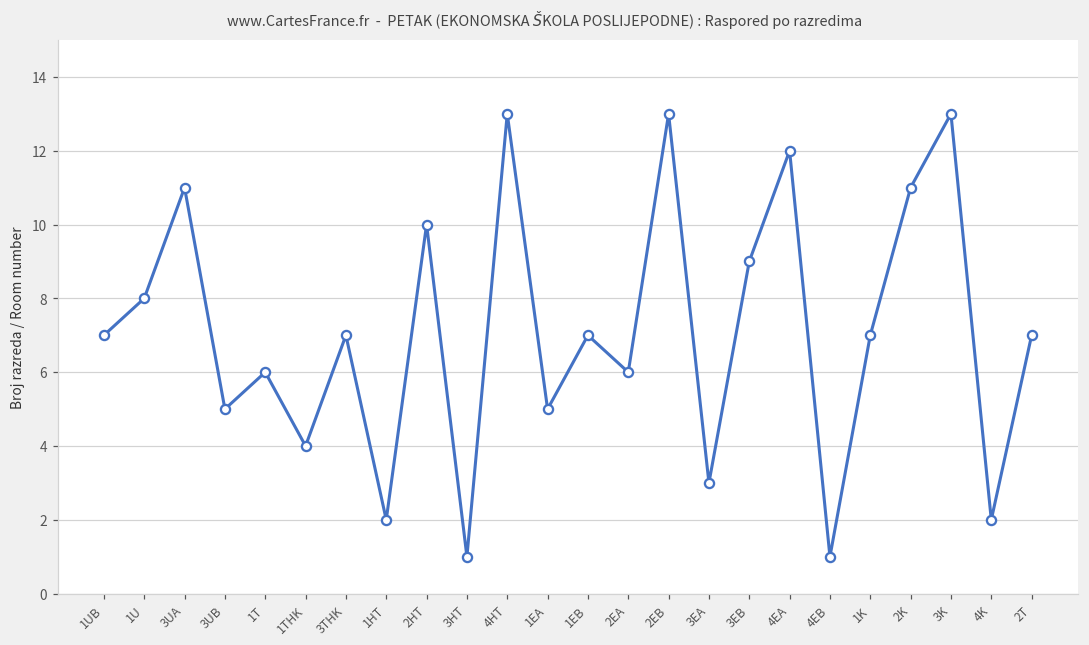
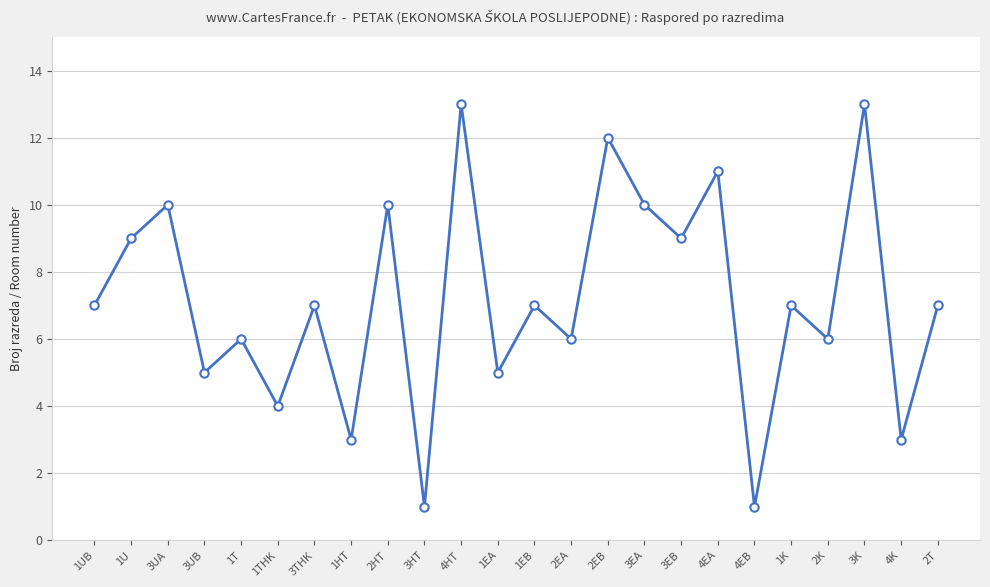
1U: 8 -> 9
3UA: 11 -> 10
1HT: 2 -> 3
2EB: 13 -> 12
3EA: 3 -> 10
4EA: 12 -> 11
2K: 11 -> 6
4K: 2 -> 3
